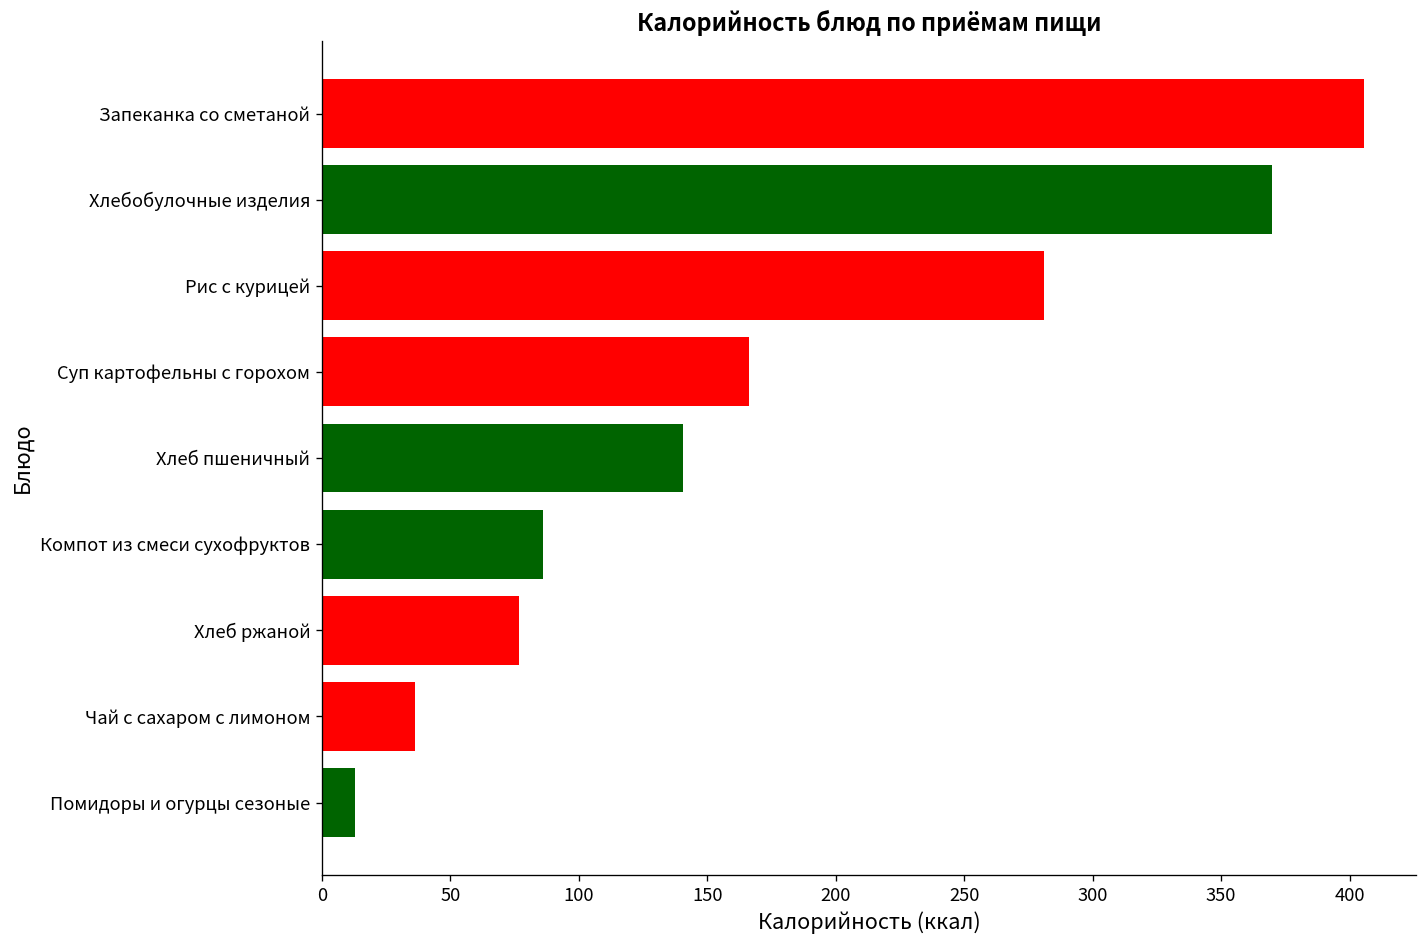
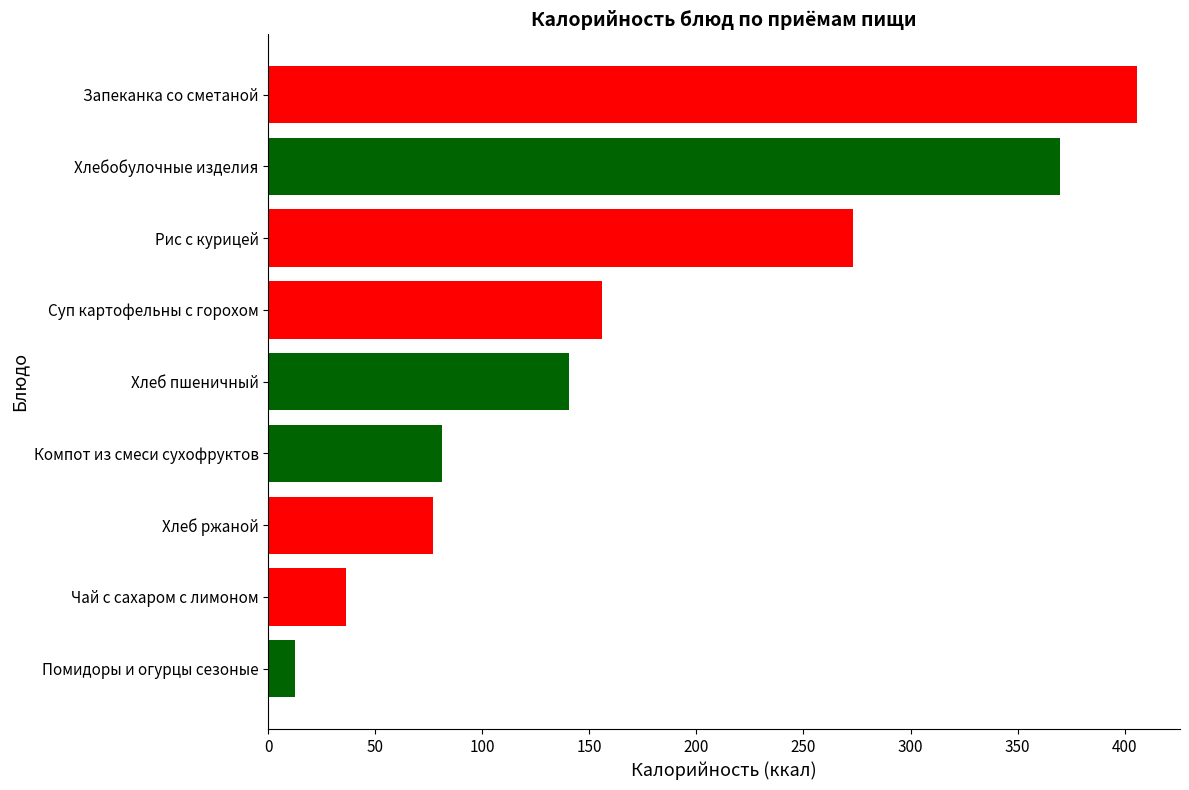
Рис с курицей: 281 -> 273
Суп картофельны с горохом: 166 -> 156
Компот из смеси сухофруктов: 86 -> 81
